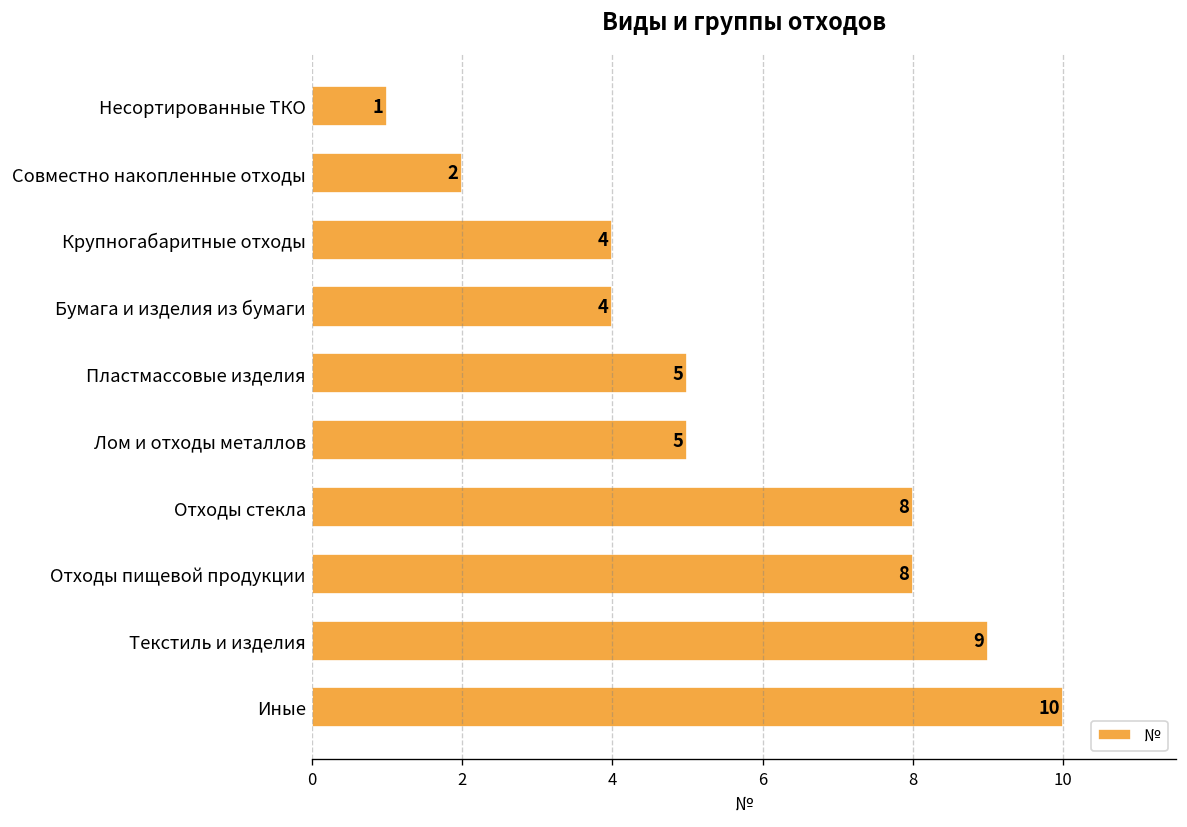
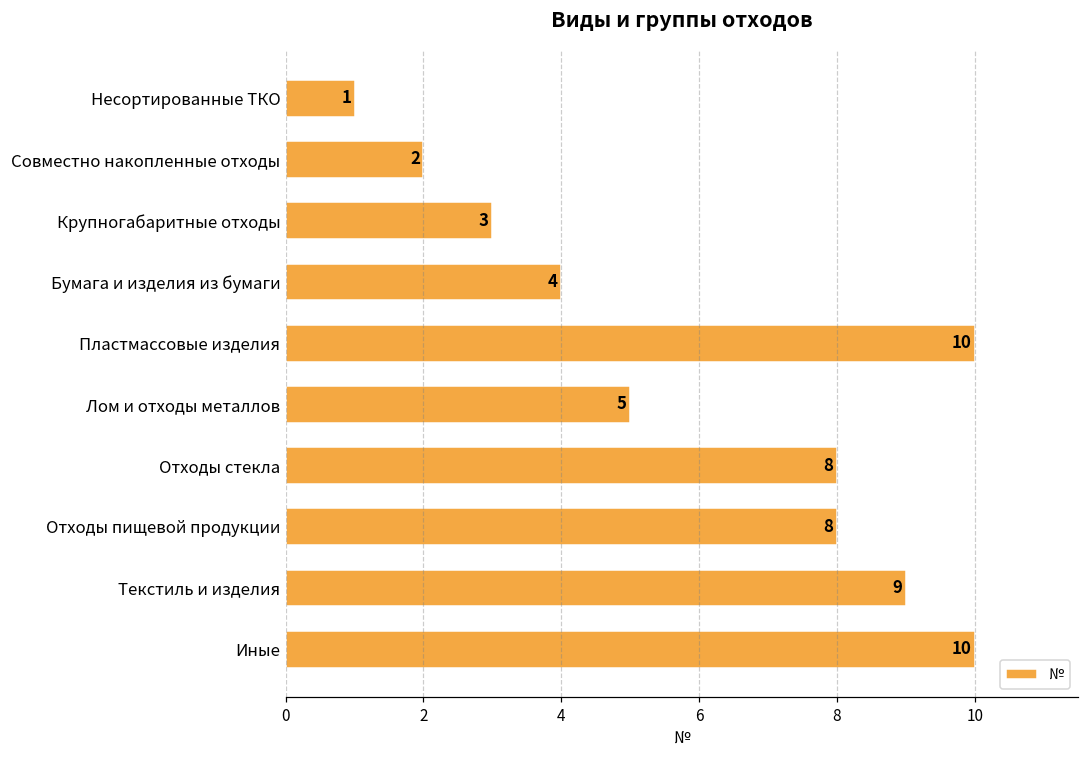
Крупногабаритные отходы: 4 -> 3
Пластмассовые изделия: 5 -> 10
